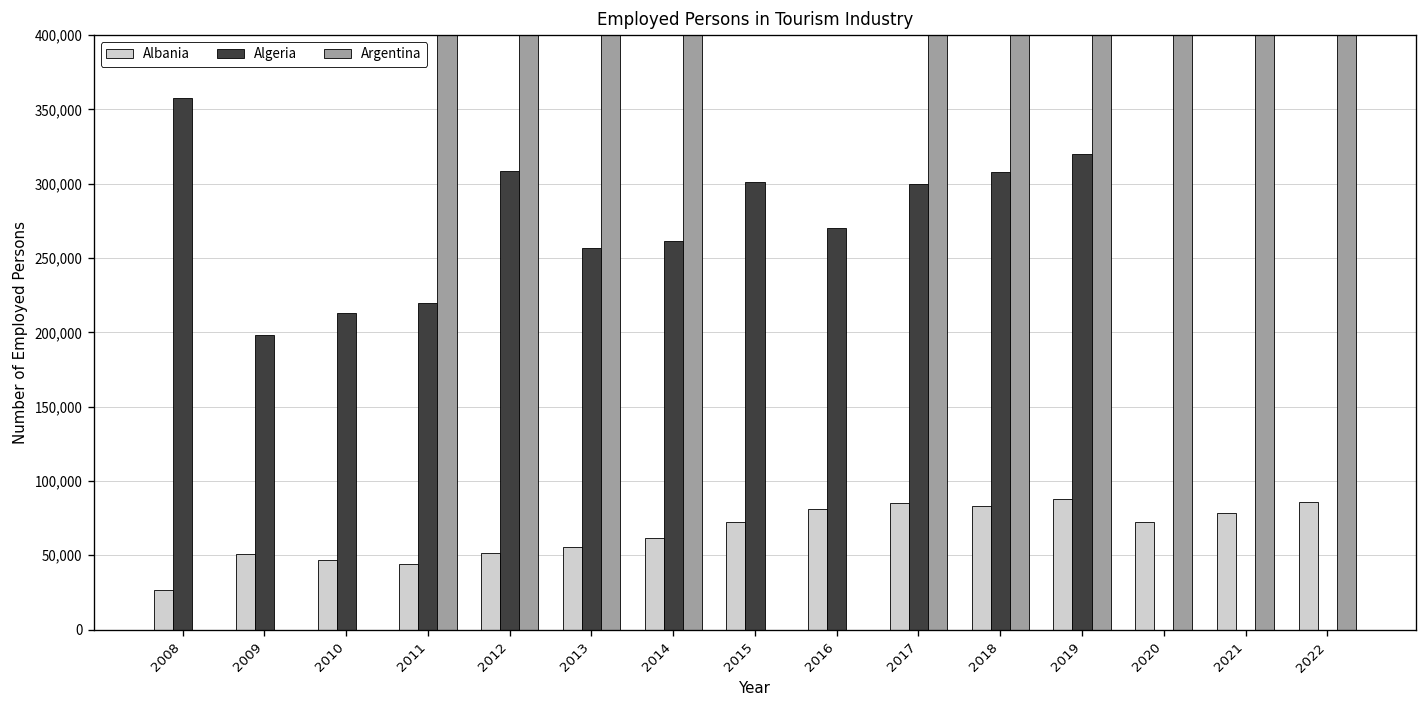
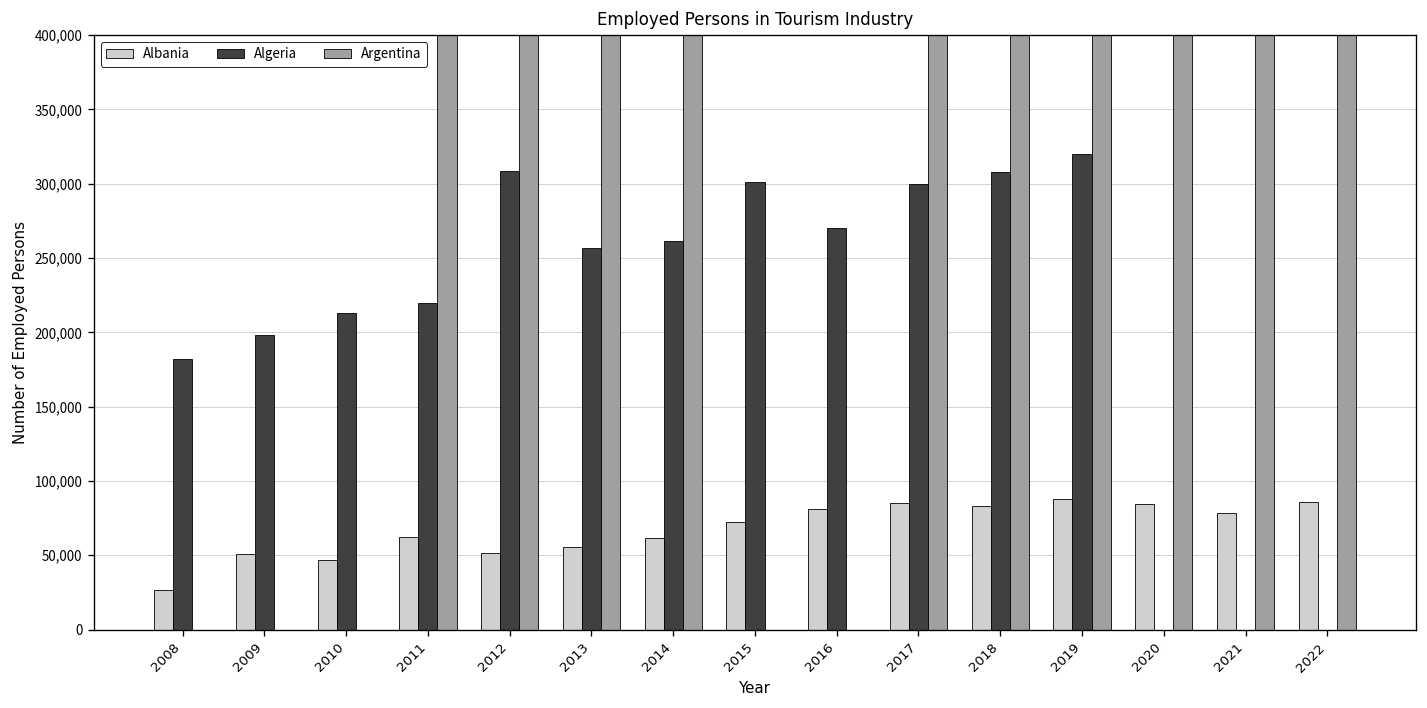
Algeria, 2008: 358,000 -> 182,000
Albania, 2011: 44,000 -> 62,000
Albania, 2020: 73,000 -> 84,000
